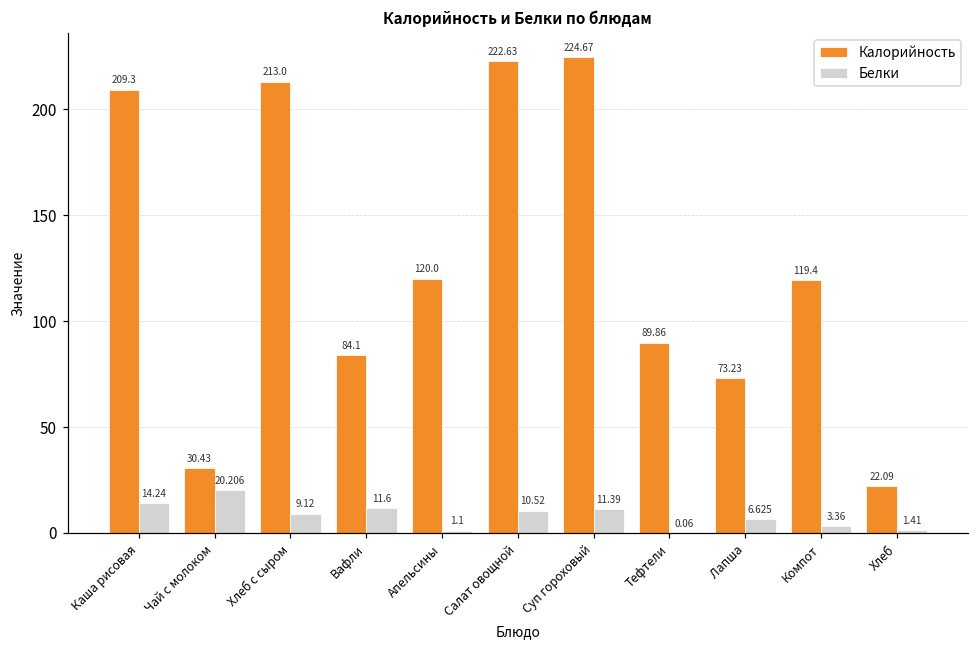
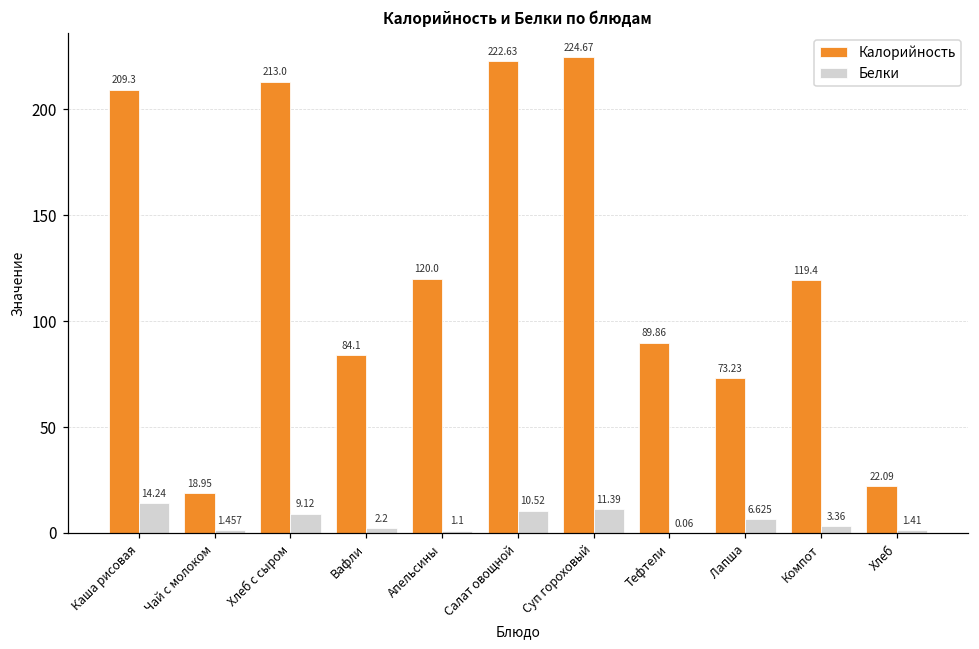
Калорийность, Чай с молоком: 30.43 -> 18.95
Белки, Чай с молоком: 20.206 -> 1.457
Белки, Вафли: 11.6 -> 2.2
